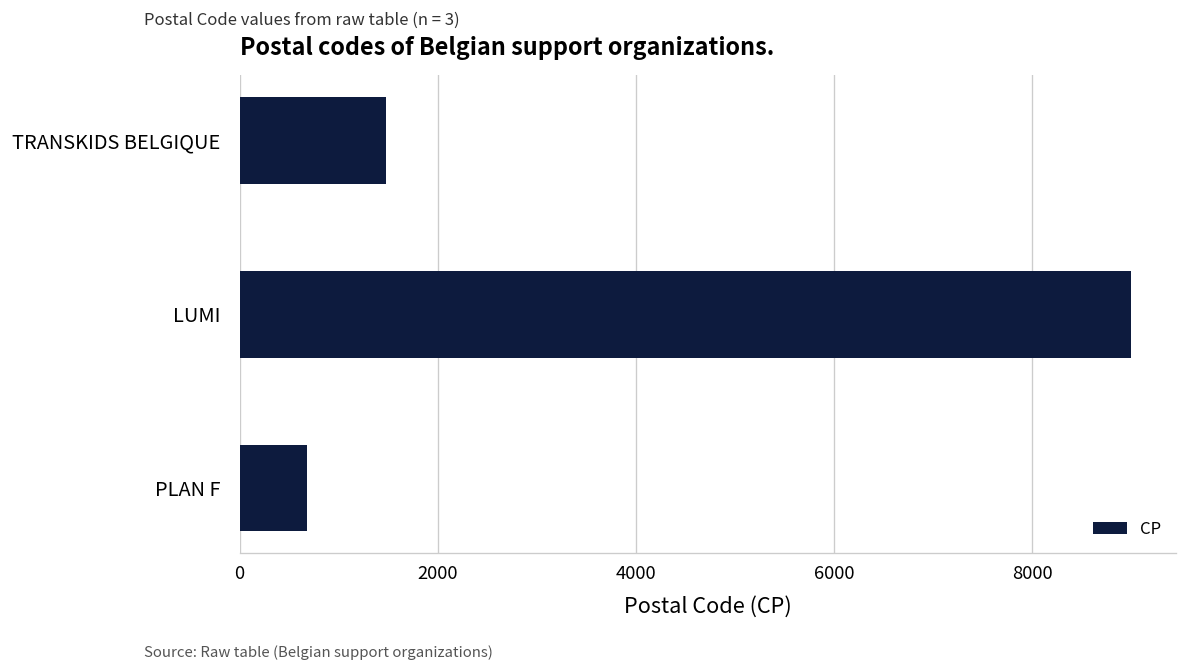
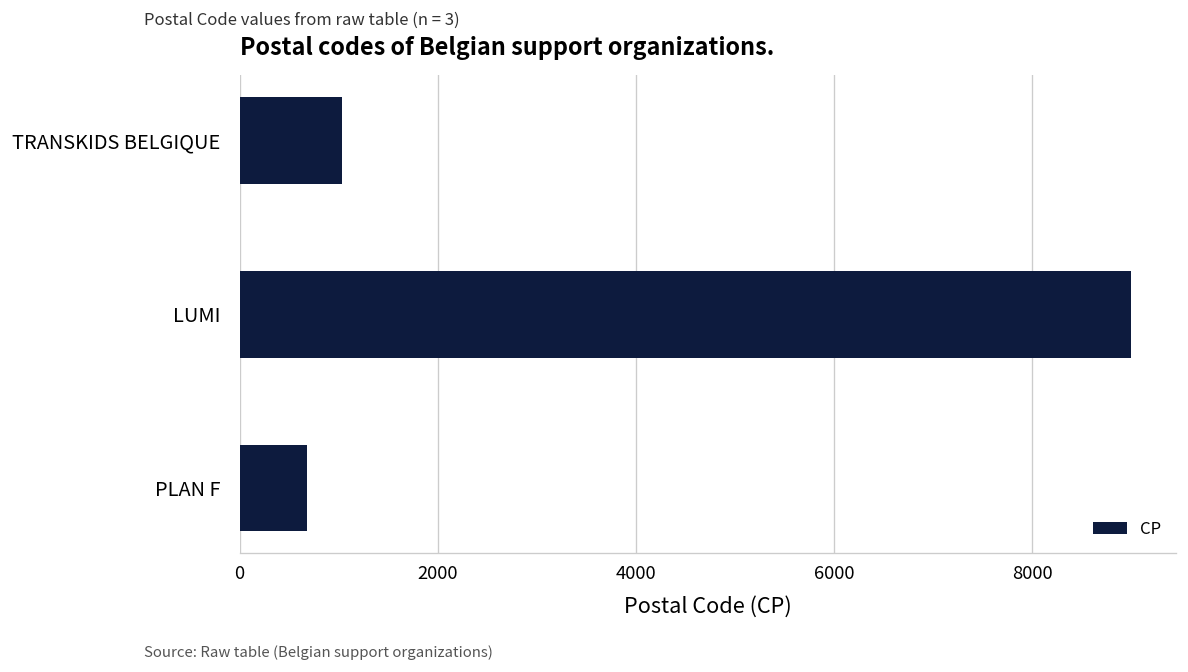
TRANSKIDS BELGIQUE: 1500 -> 1000
